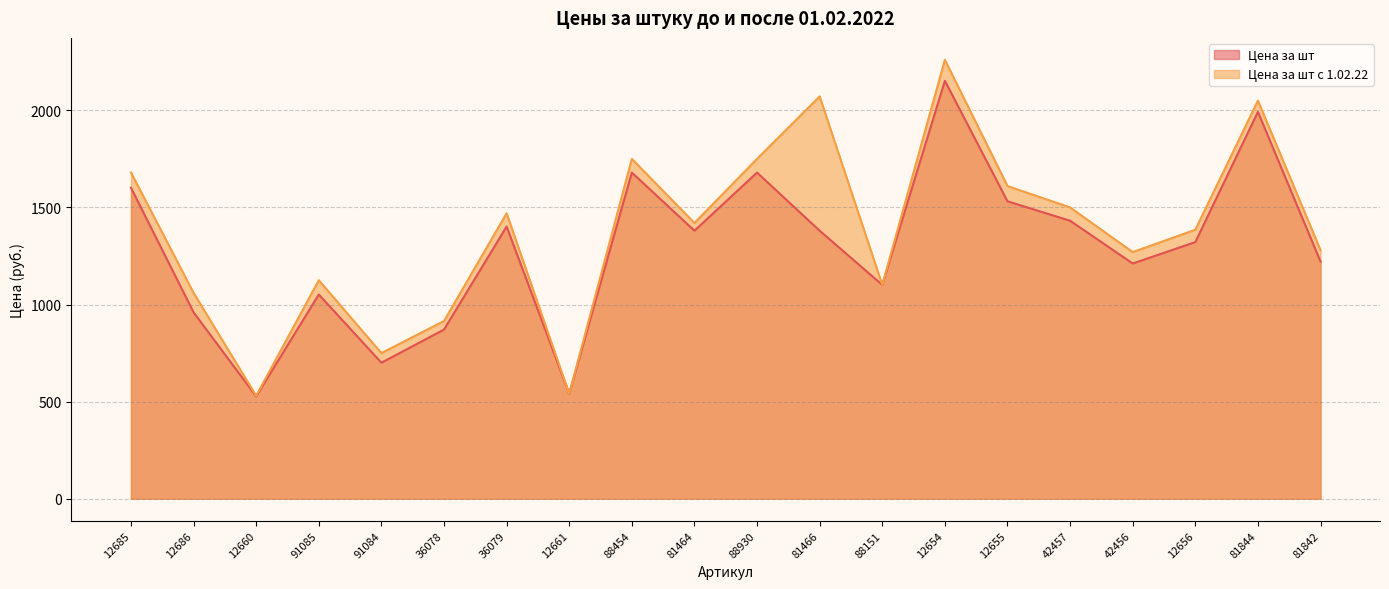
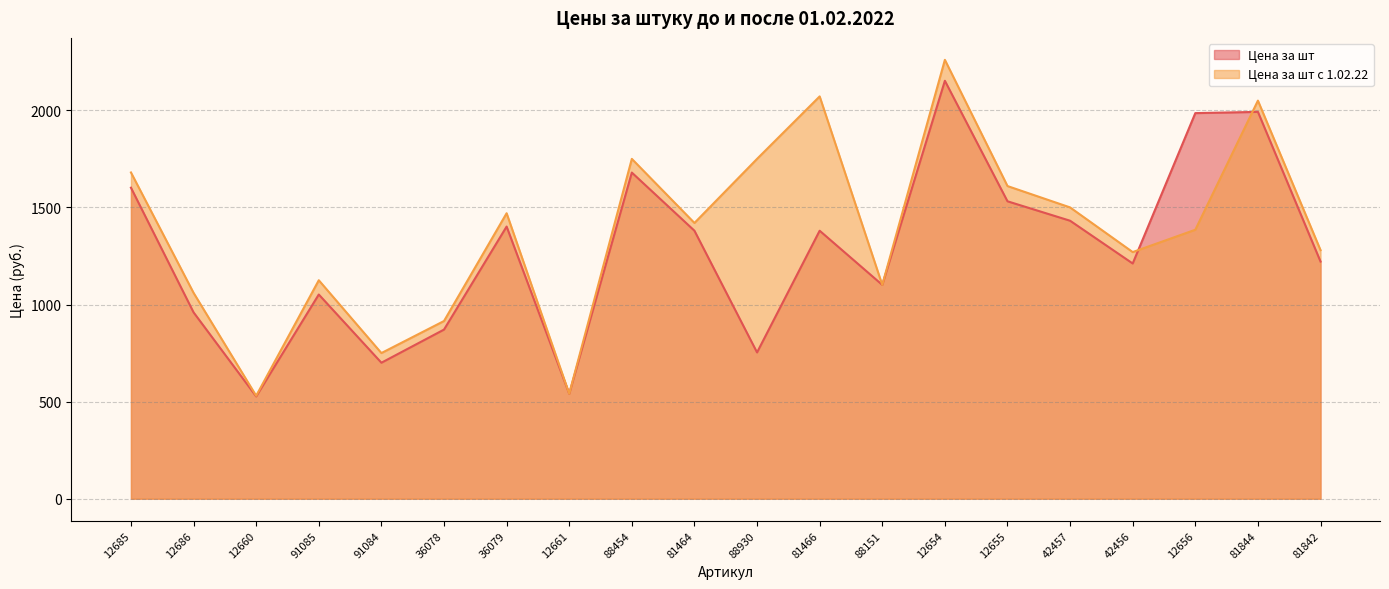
Цена за шт, 88930: 1680 -> 750
Цена за шт, 12656: 1320 -> 1990
